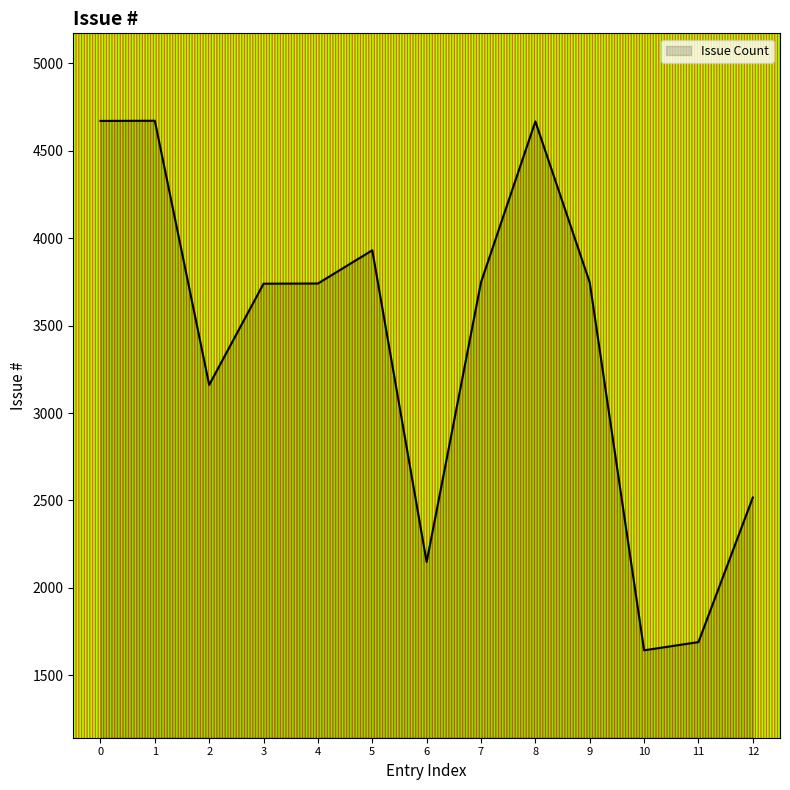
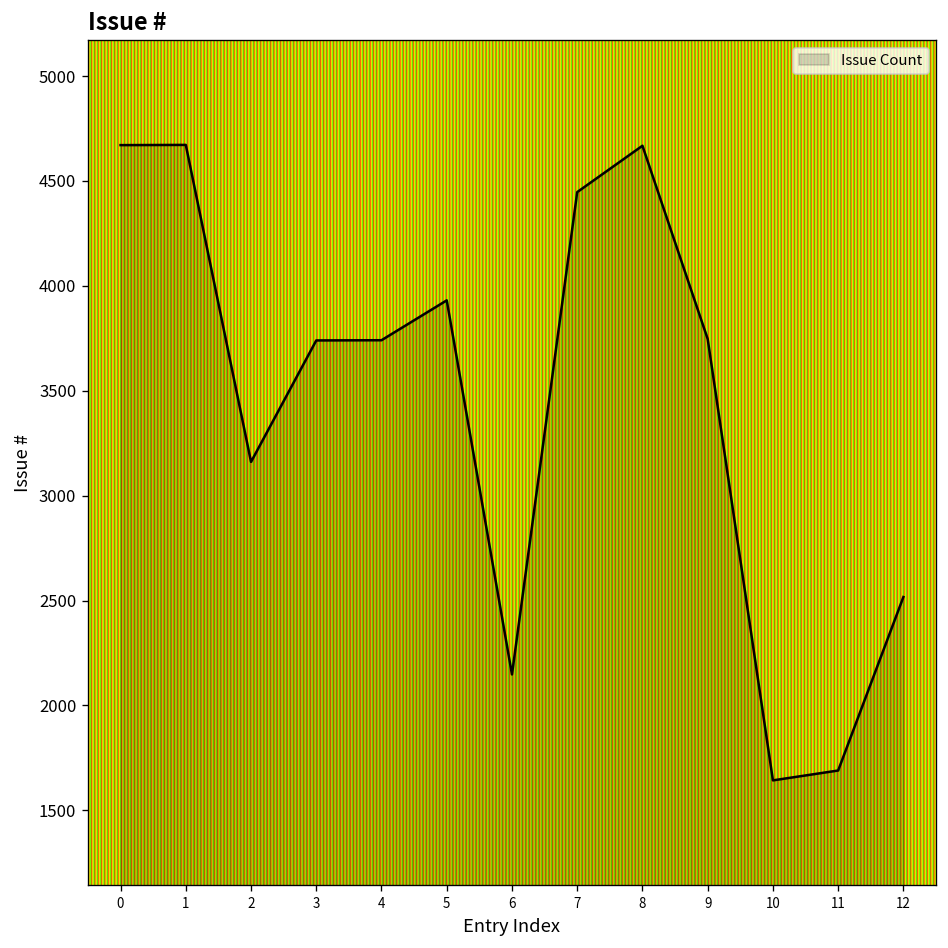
7: 3750 -> 4450
